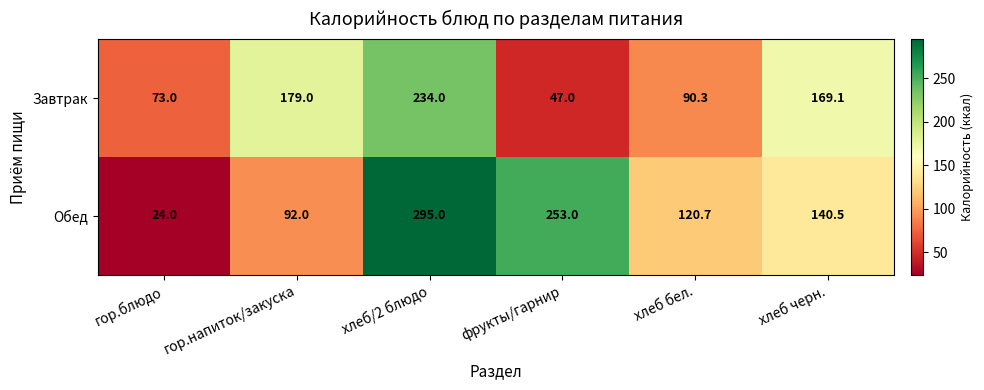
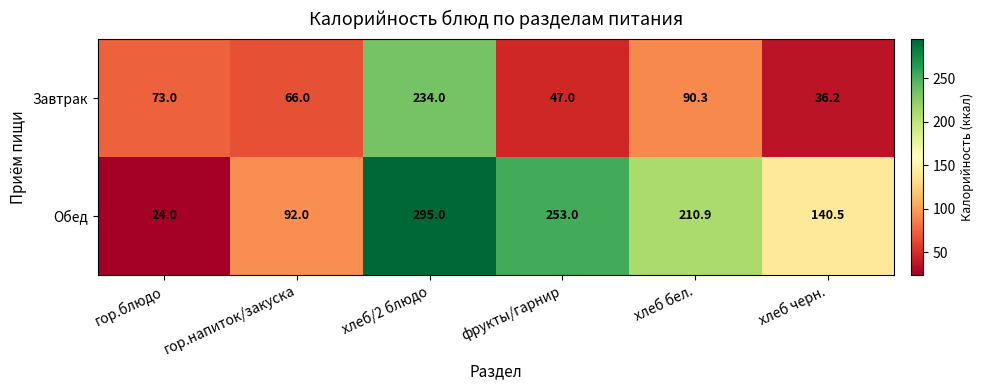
Завтрак, гор.напиток/закуска: 179.0 -> 66.0
Завтрак, хлеб черн.: 169.1 -> 36.2
Обед, хлеб бел.: 120.7 -> 210.9
